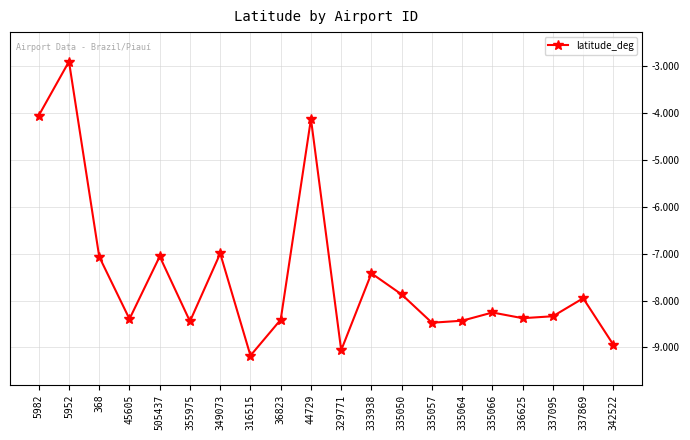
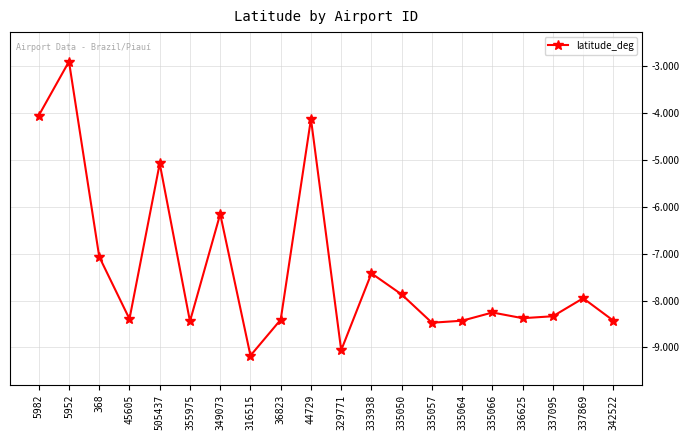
505437: -7.1 -> -5.1
349073: -7.0 -> -6.1
342522: -8.9 -> -8.4
